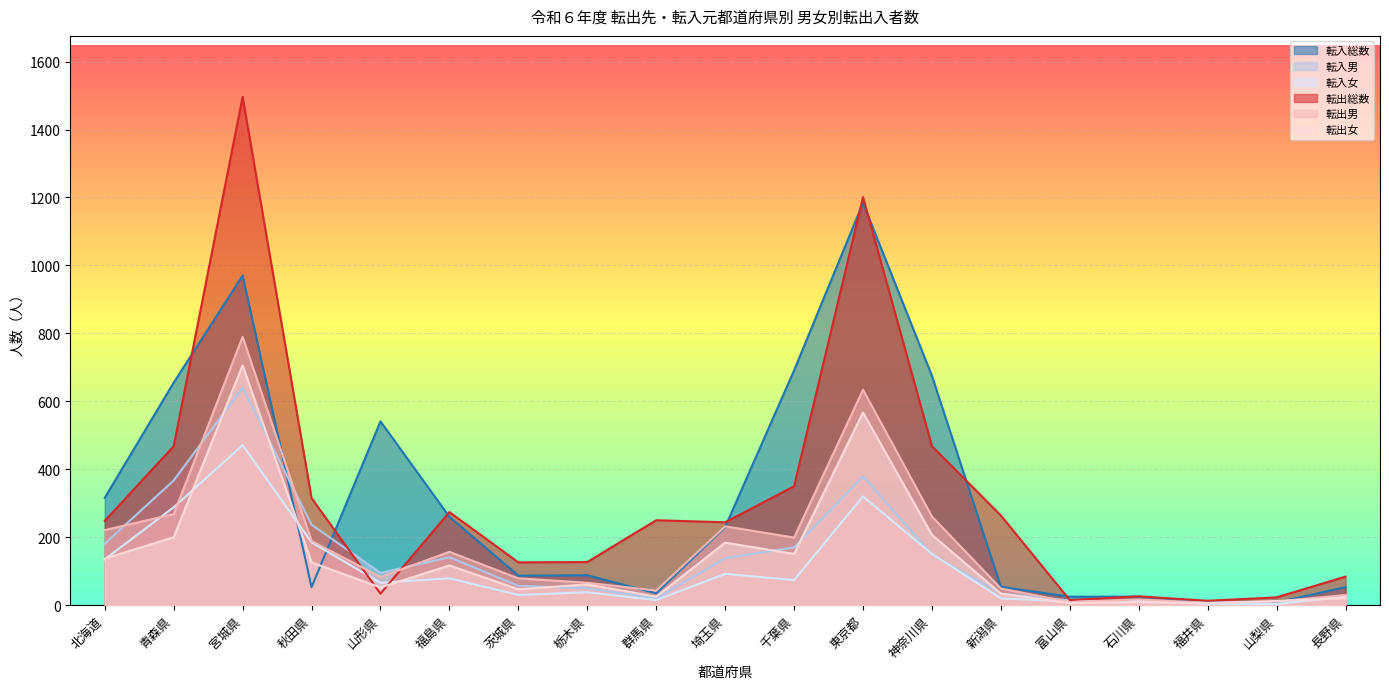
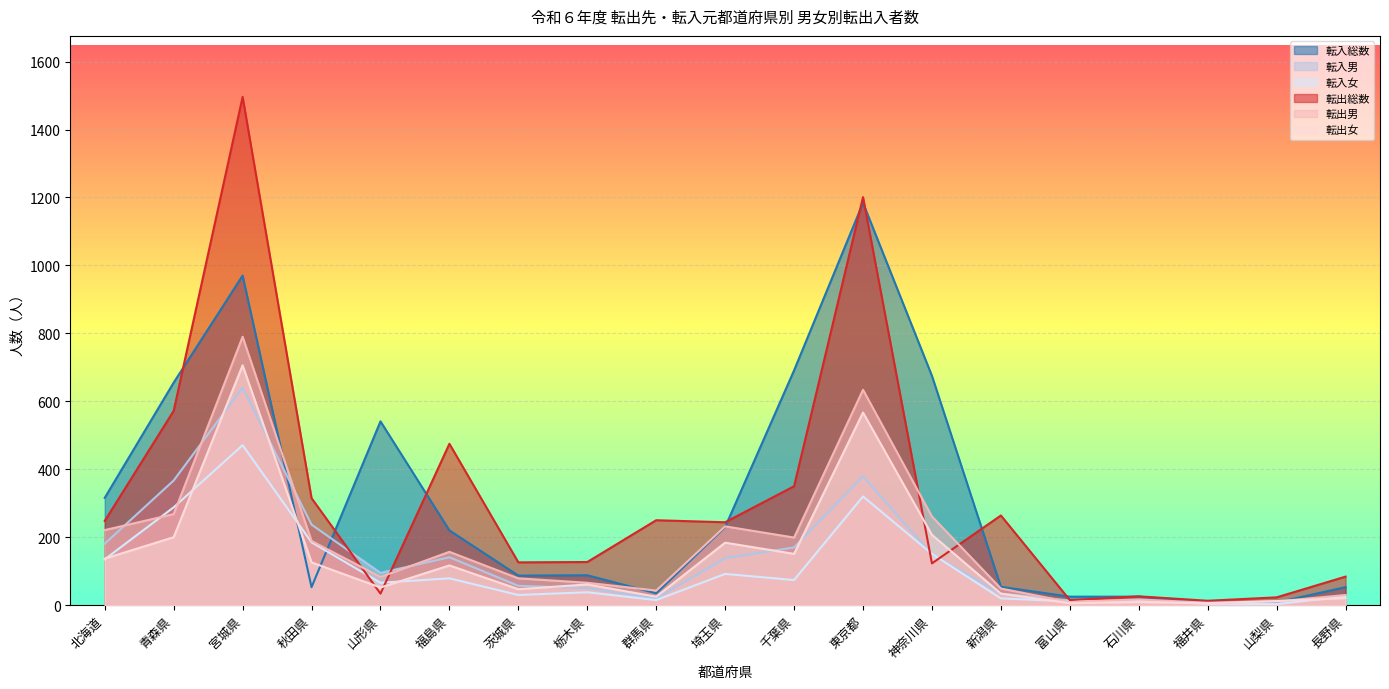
転出総数, 青森県: 470 -> 570
転入総数, 福島県: 260 -> 220
転出総数, 福島県: 270 -> 480
転出総数, 神奈川県: 470 -> 120
